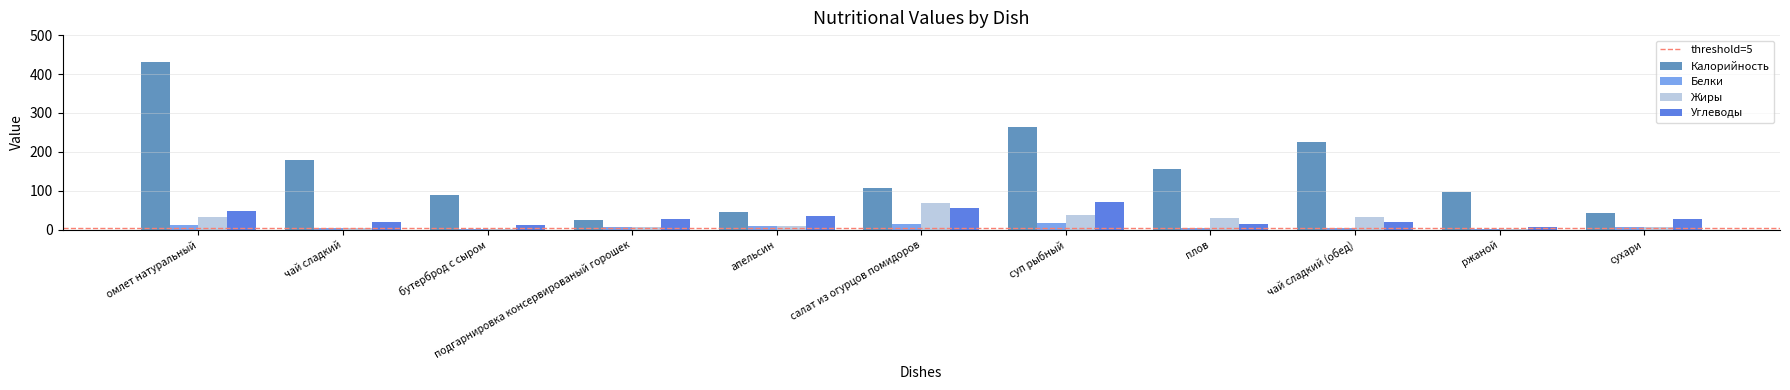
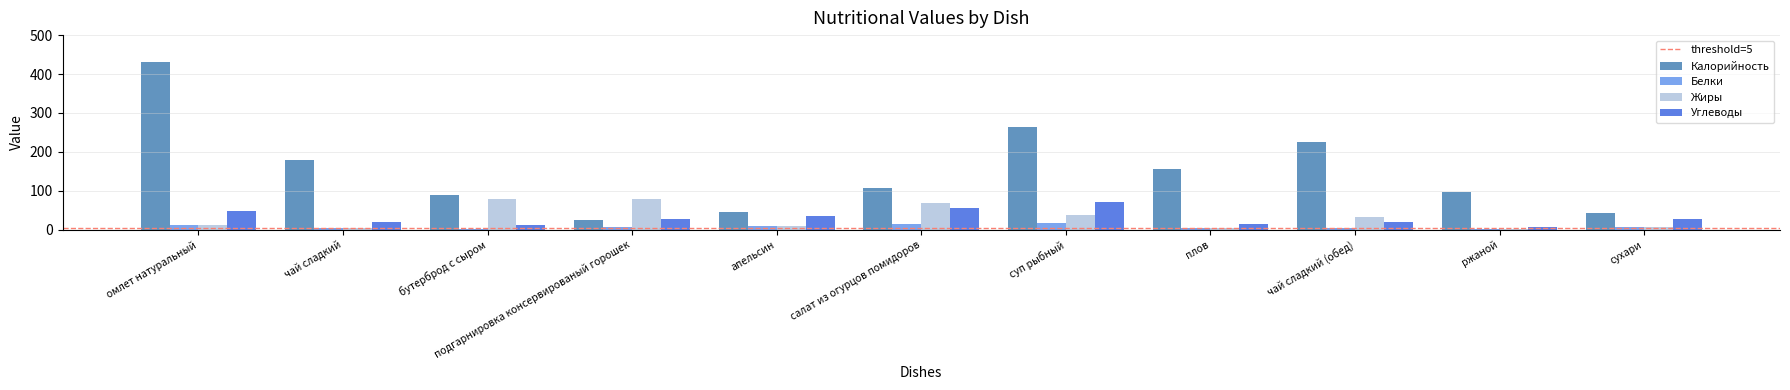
Жиры, омлет натуральный: 30 -> 10
Жиры, бутерброд с сыром: 0 -> 80
Жиры, подгарнировка консервированый горошек: 10 -> 80
Жиры, плов: 30 -> 0
